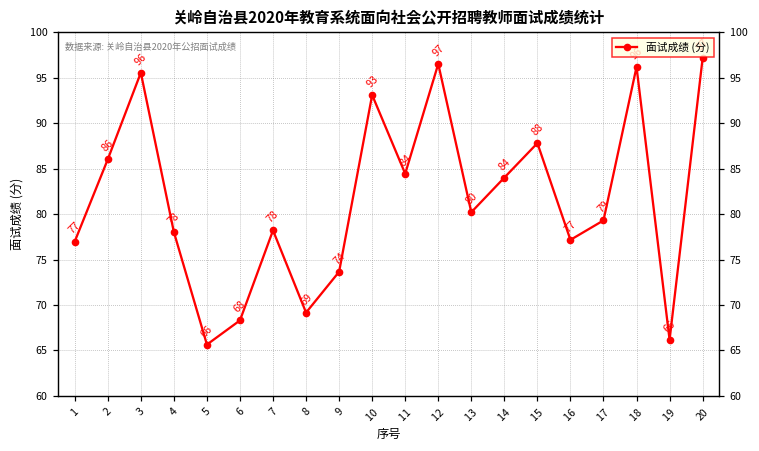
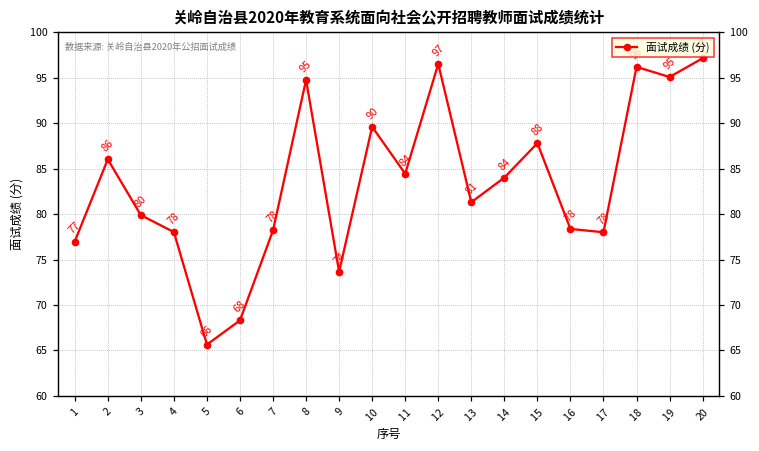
3: 96 -> 80
8: 69 -> 95
10: 93 -> 90
13: 80 -> 81
16: 77 -> 78
17: 79 -> 78
19: 66 -> 95
